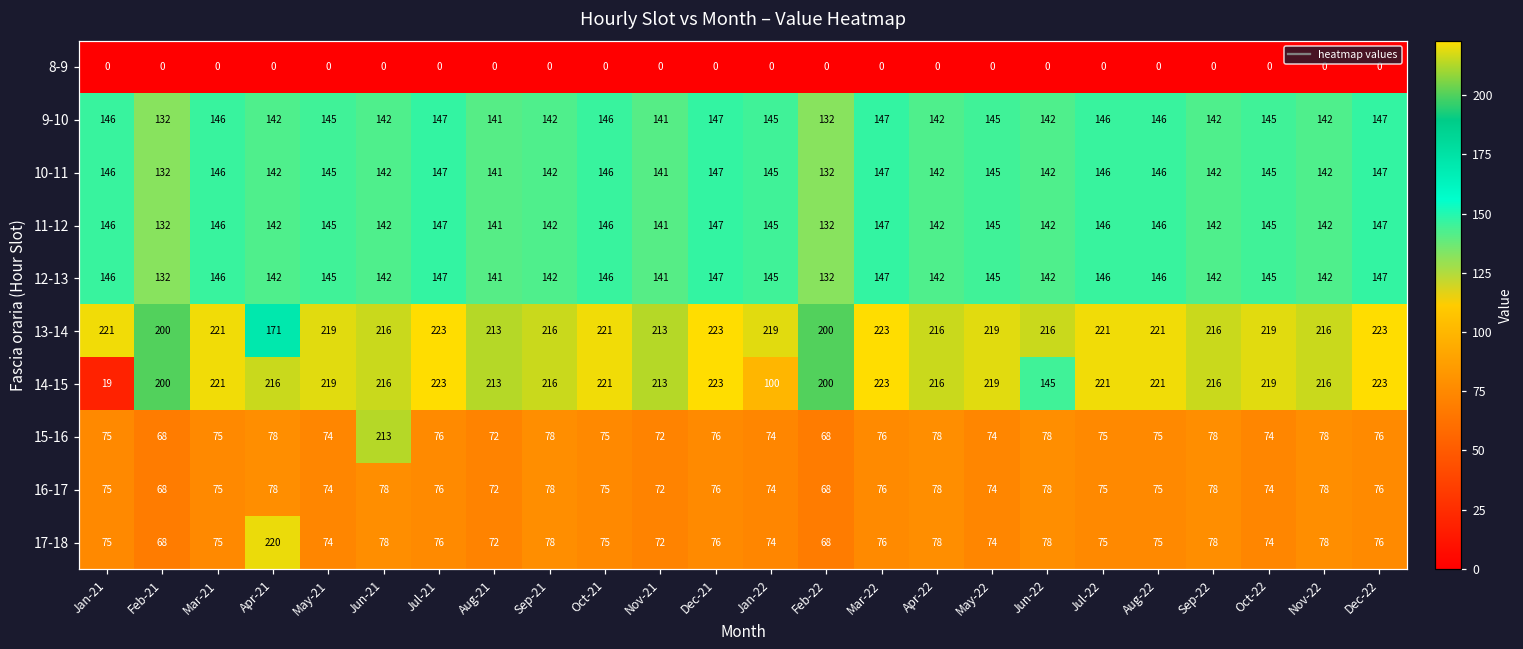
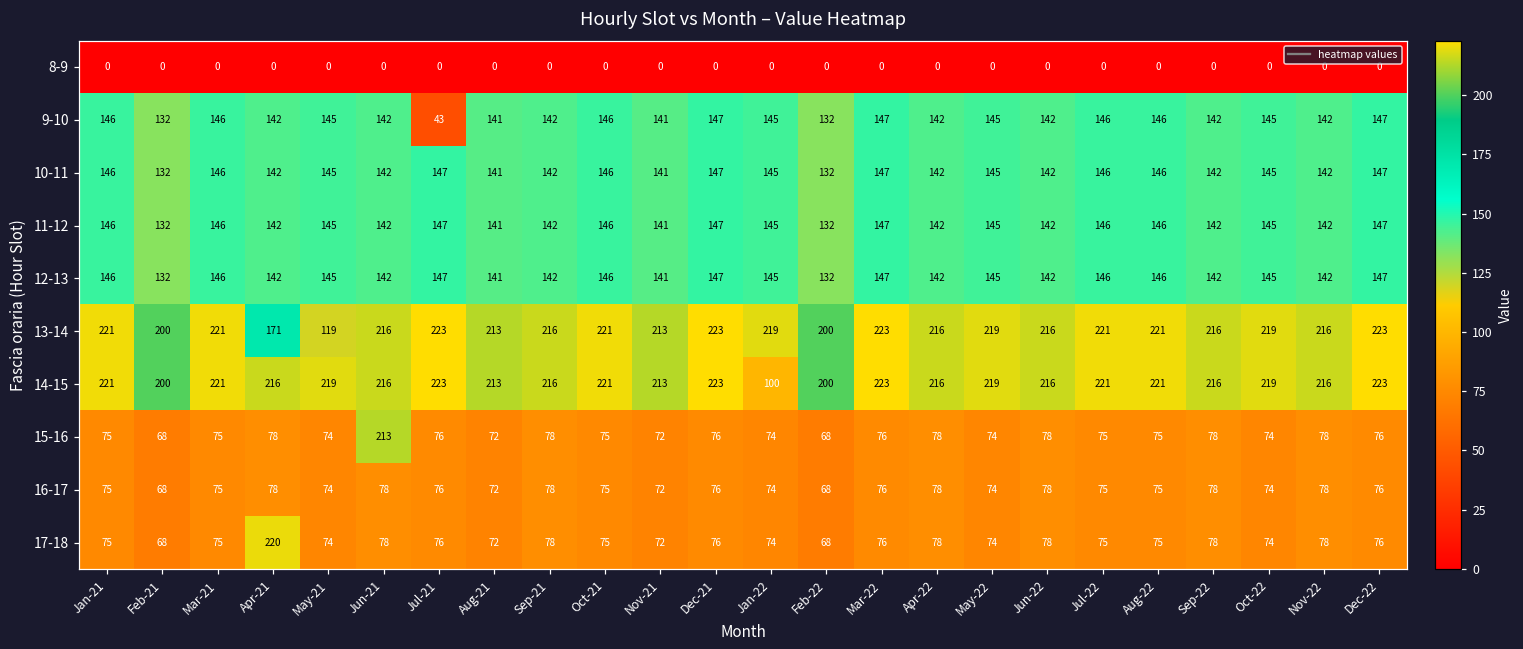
9-10, Jul-21: 147 -> 43
13-14, May-21: 219 -> 119
14-15, Jan-21: 19 -> 221
14-15, Jun-22: 145 -> 216
